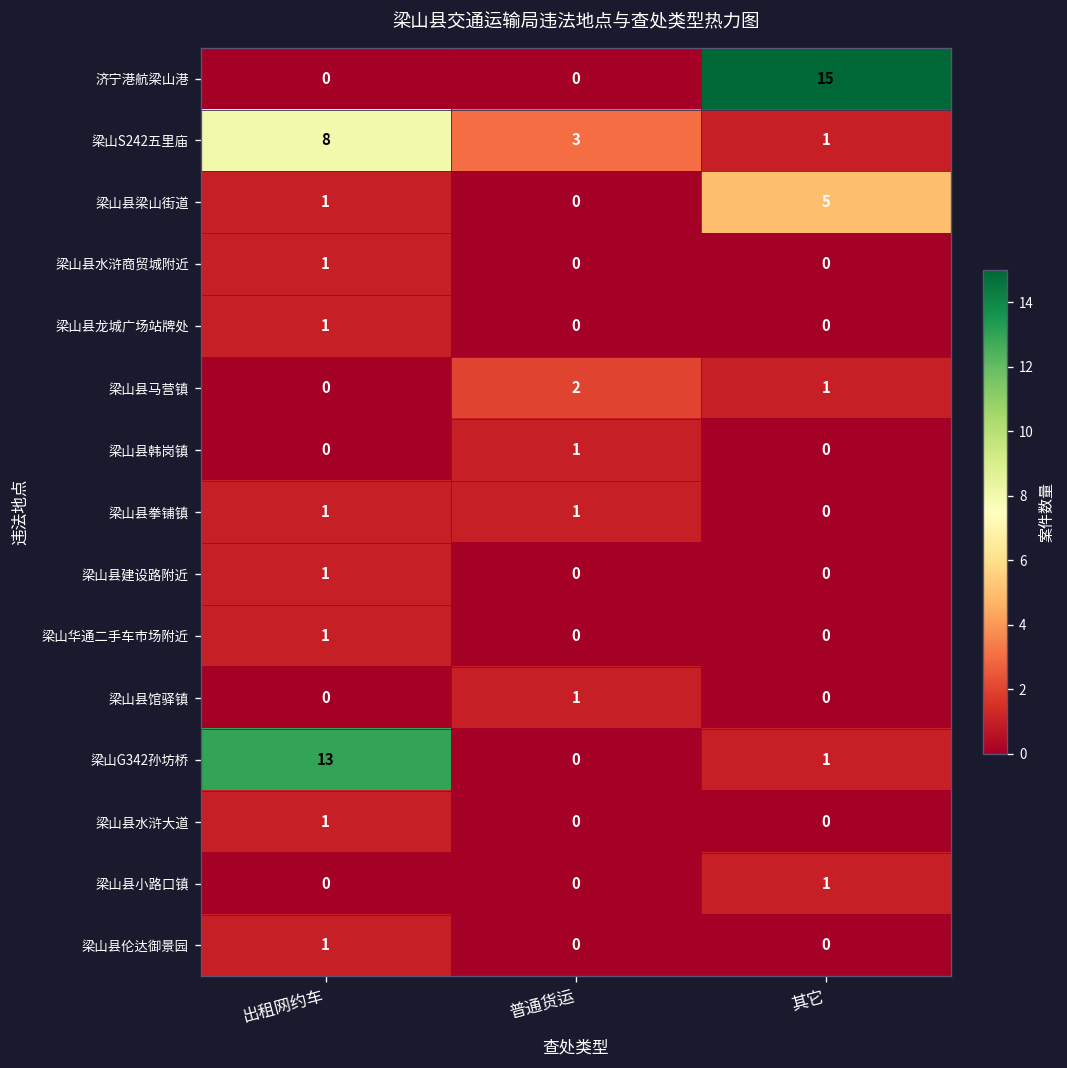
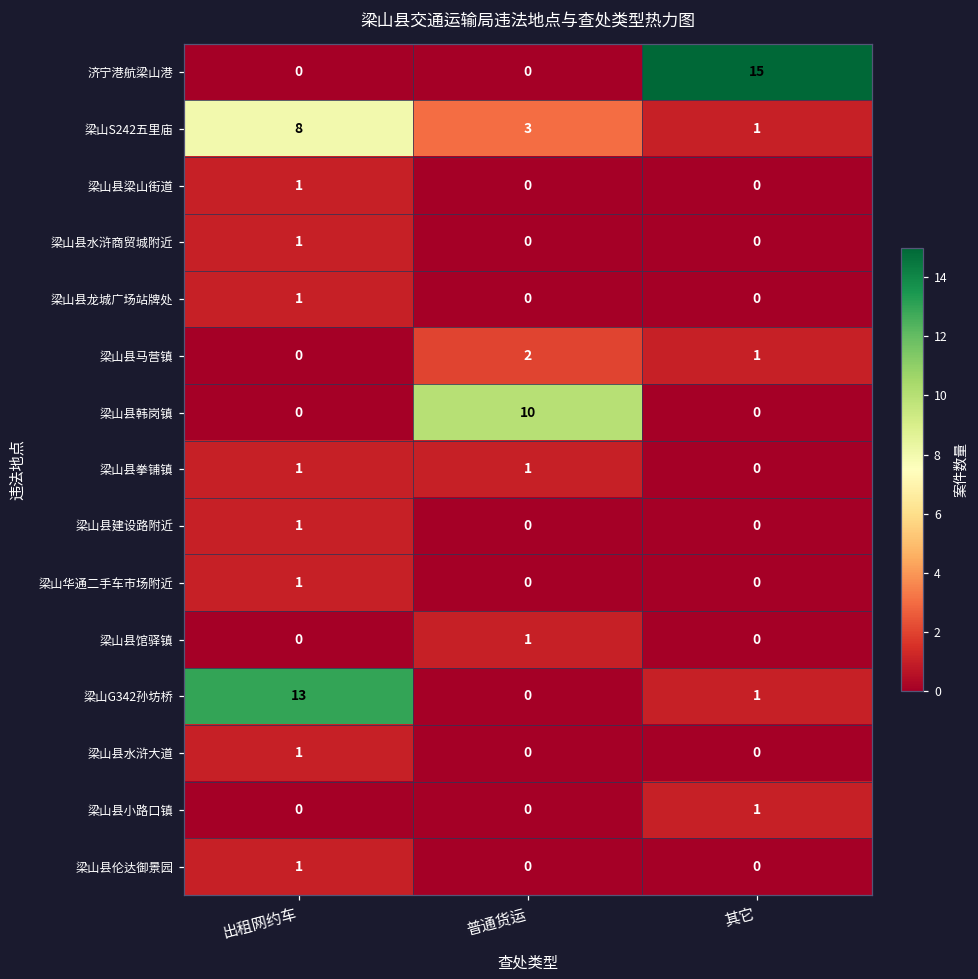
梁山县梁山街道, 其它: 5 -> 0
梁山县韩岗镇, 普通货运: 1 -> 10
